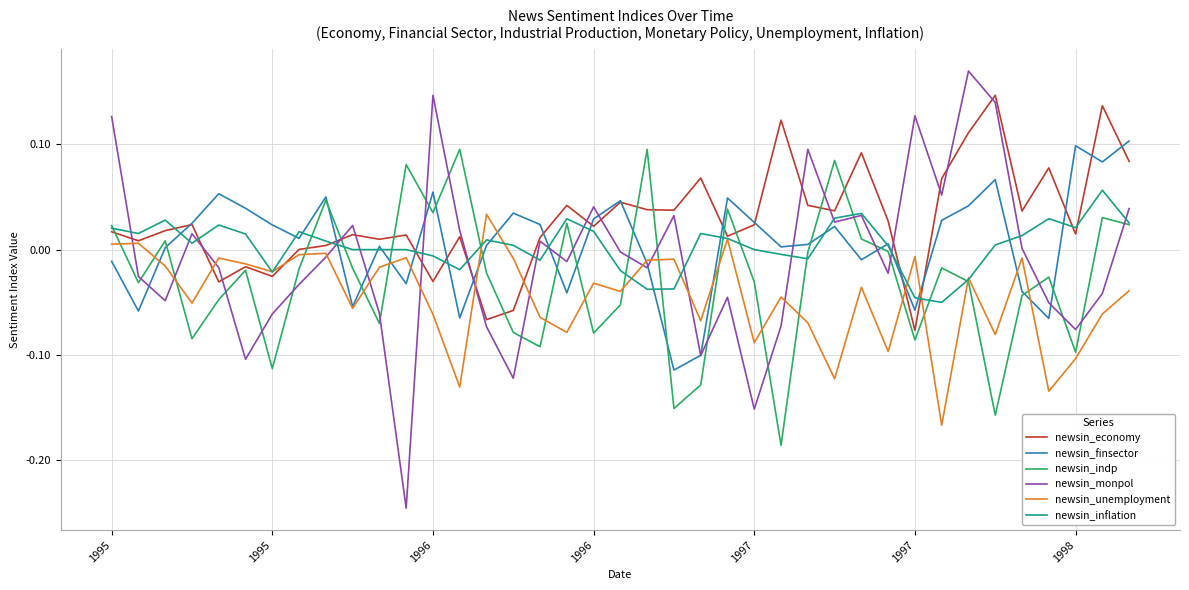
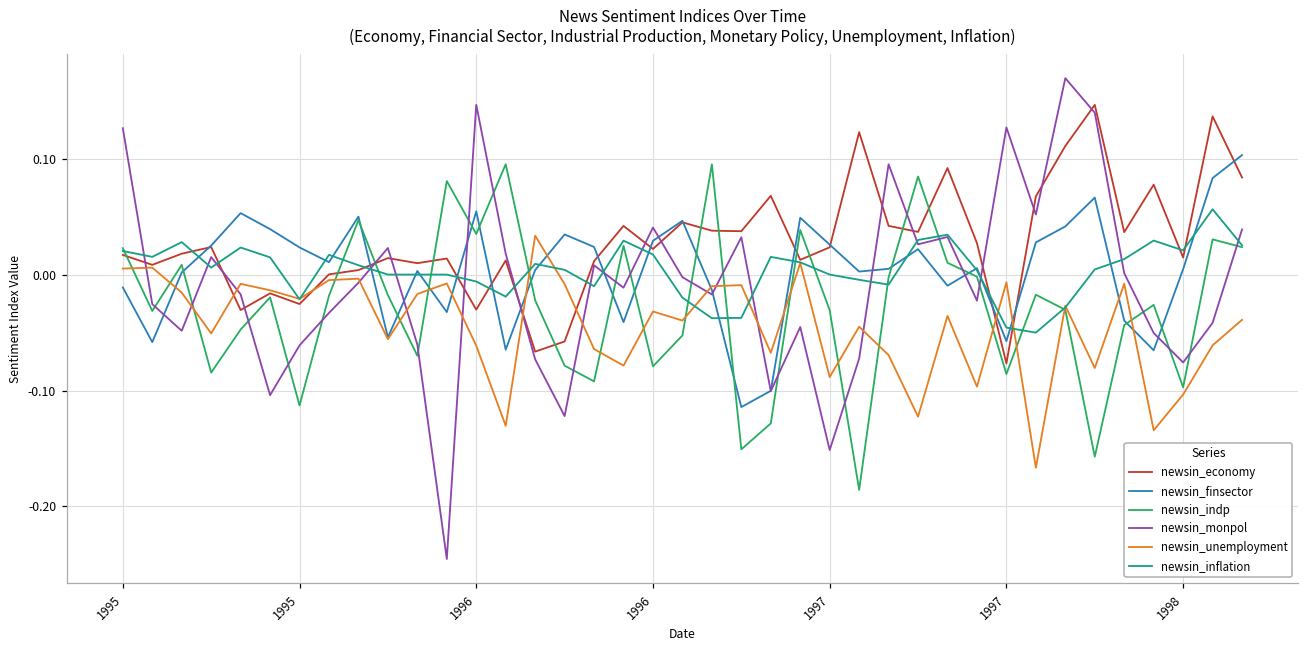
newsin_finsector, 1998: 0.099 -> 0.005
